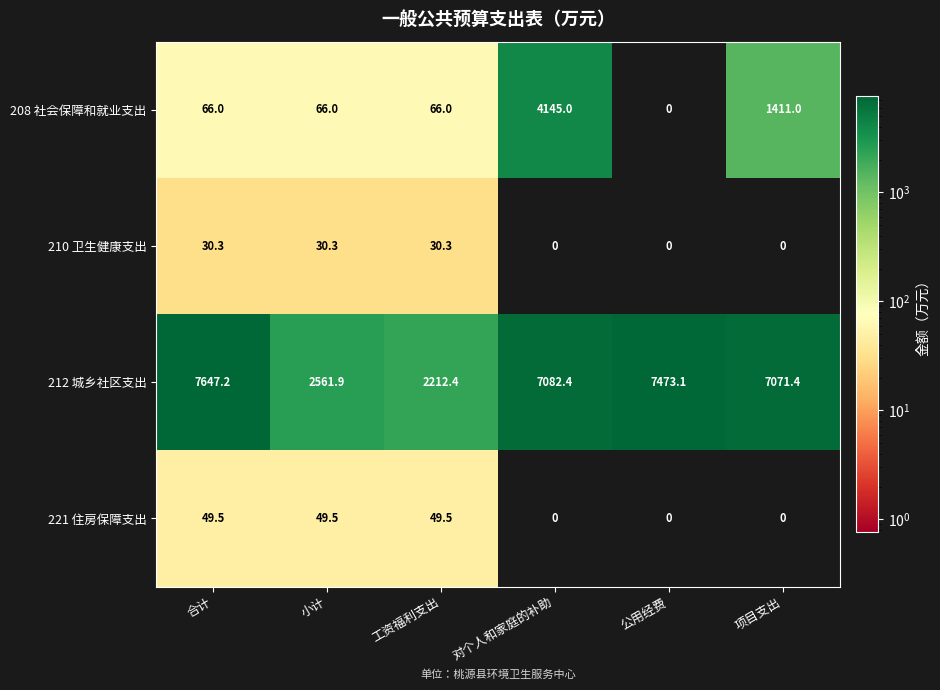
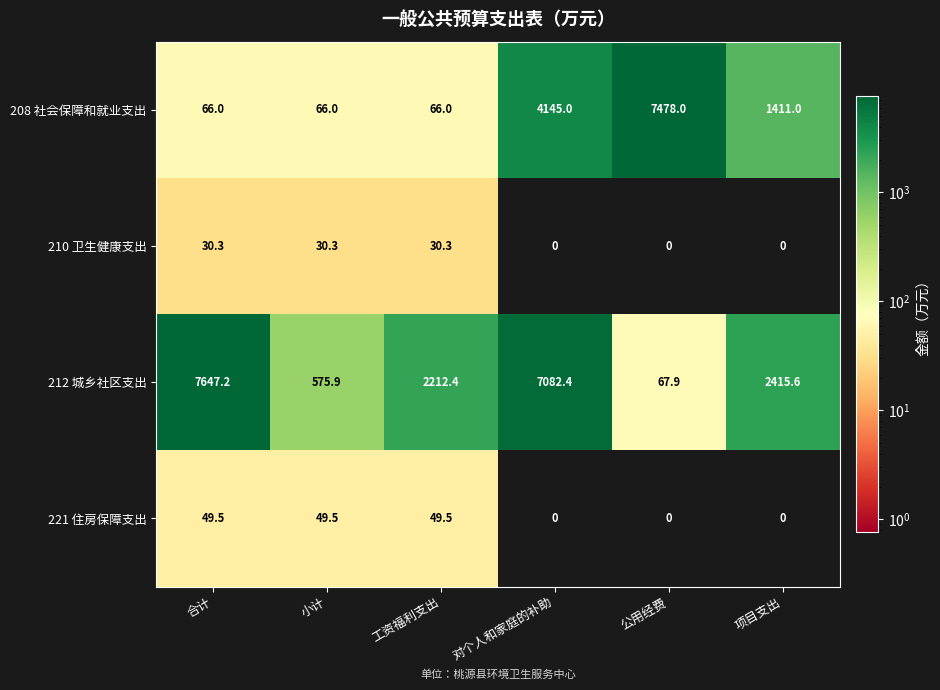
208 社会保障和就业支出, 公用经费: 0 -> 7478.0
212 城乡社区支出, 小计: 2561.9 -> 575.9
212 城乡社区支出, 公用经费: 7473.1 -> 67.9
212 城乡社区支出, 项目支出: 7071.4 -> 2415.6
